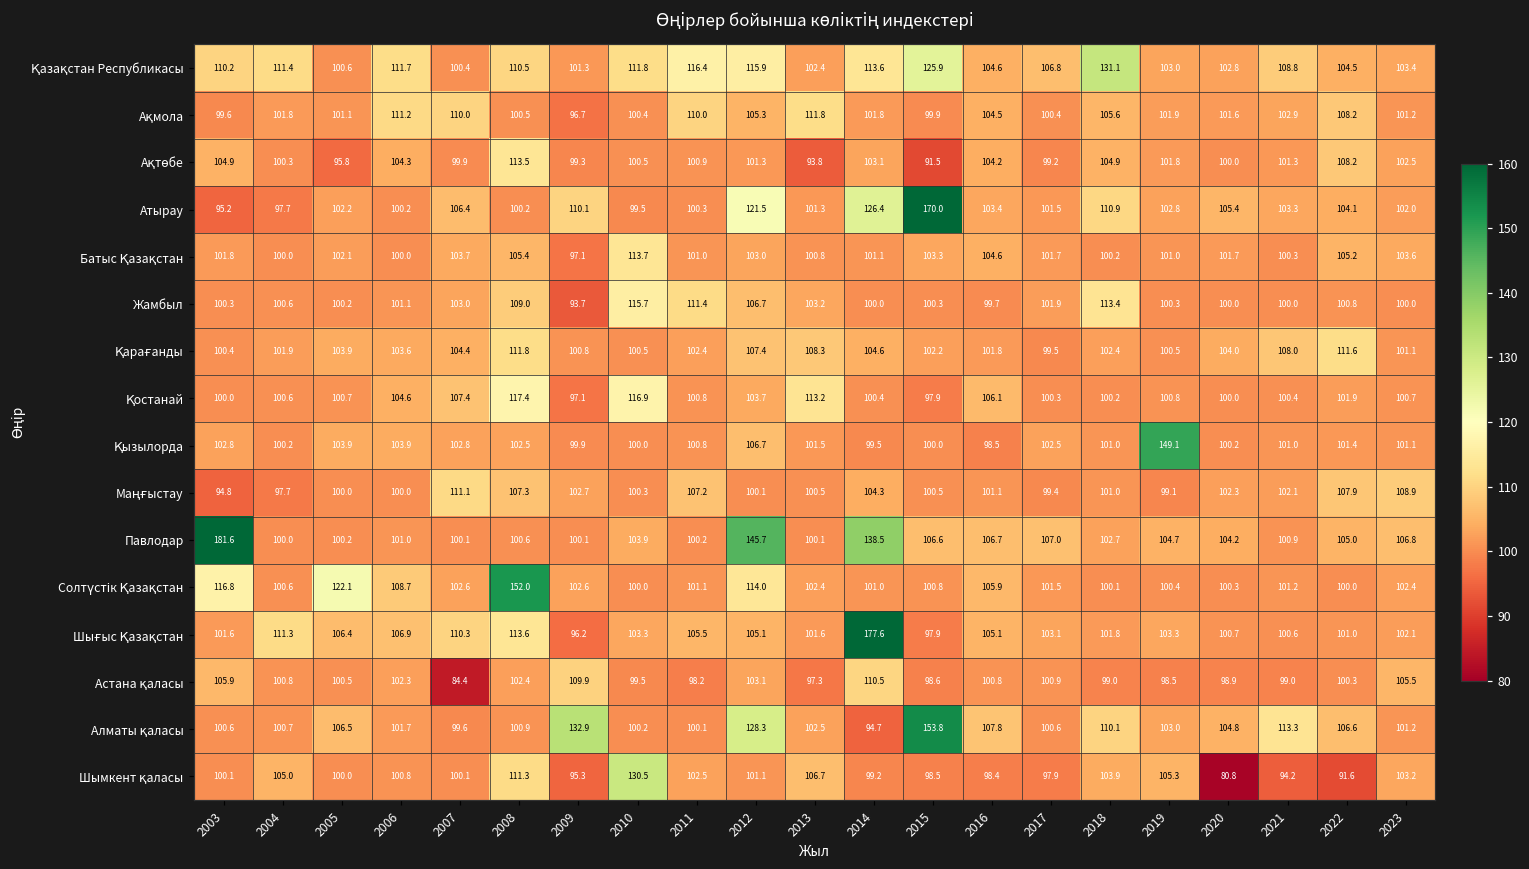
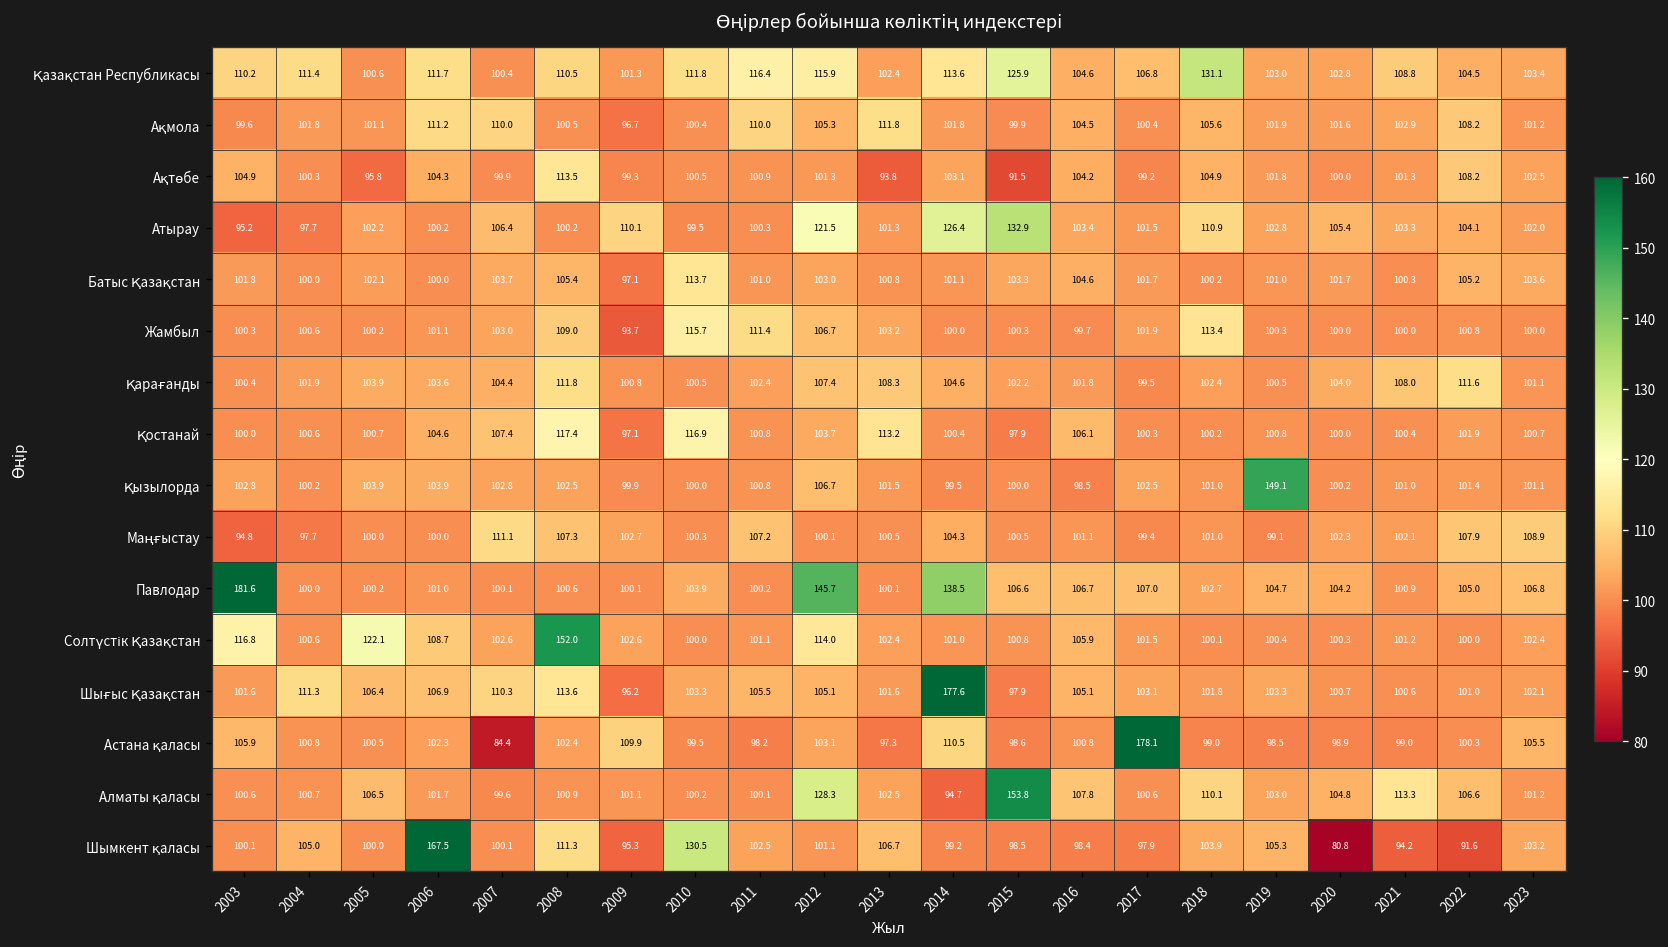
Атырау, 2015: 170.0 -> 132.9
Астана қаласы, 2017: 100.9 -> 178.1
Алматы қаласы, 2009: 132.9 -> 101.1
Шымкент қаласы, 2006: 100.8 -> 167.5
